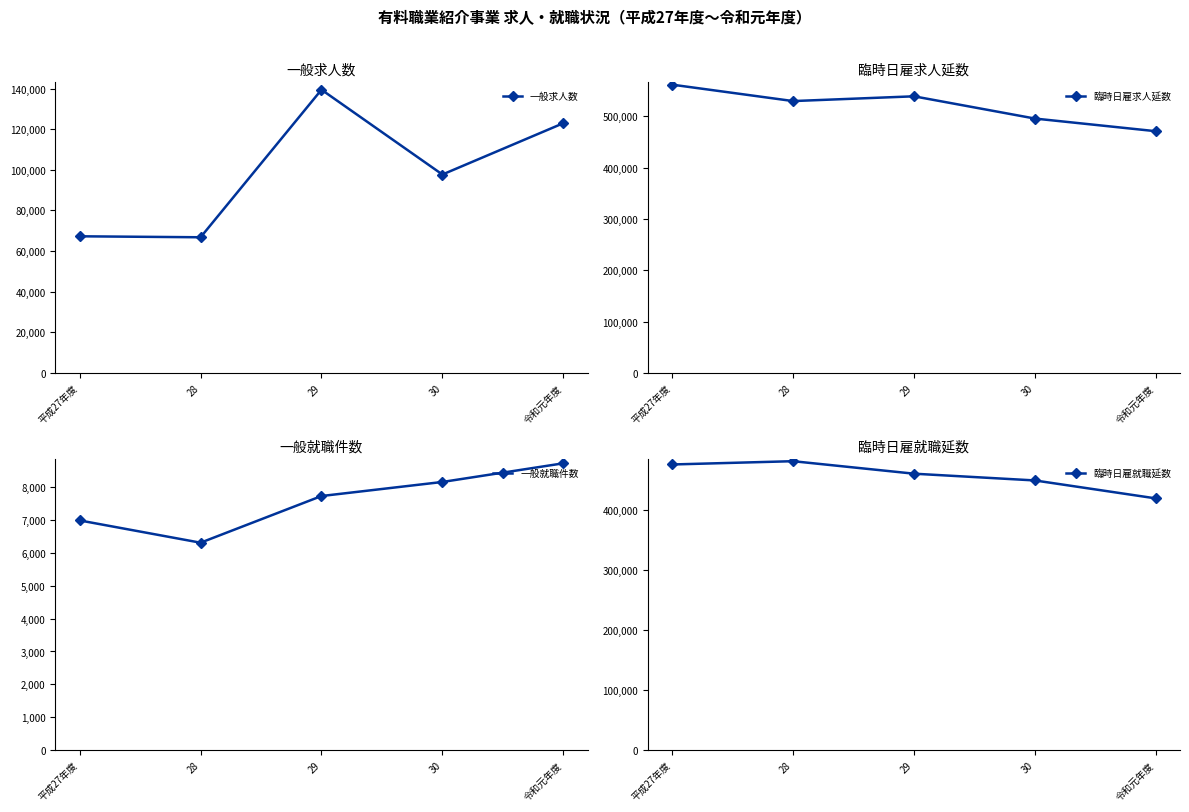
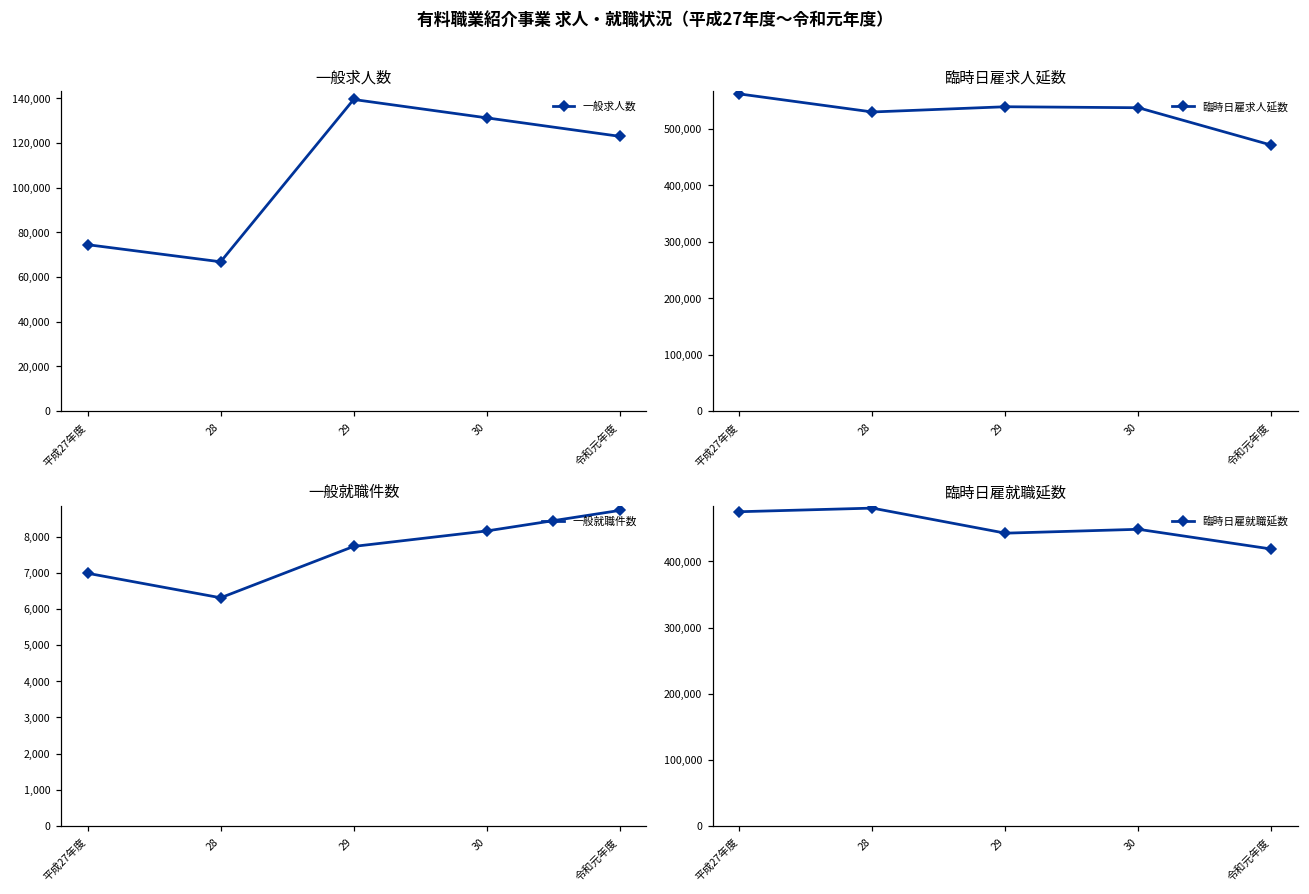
一般求人数, 平成27年度: 67,000 -> 74,000
一般求人数, 30: 98,000 -> 131,000
臨時日雇求人延数, 30: 500,000 -> 540,000
臨時日雇就職延数, 29: 460,000 -> 440,000
